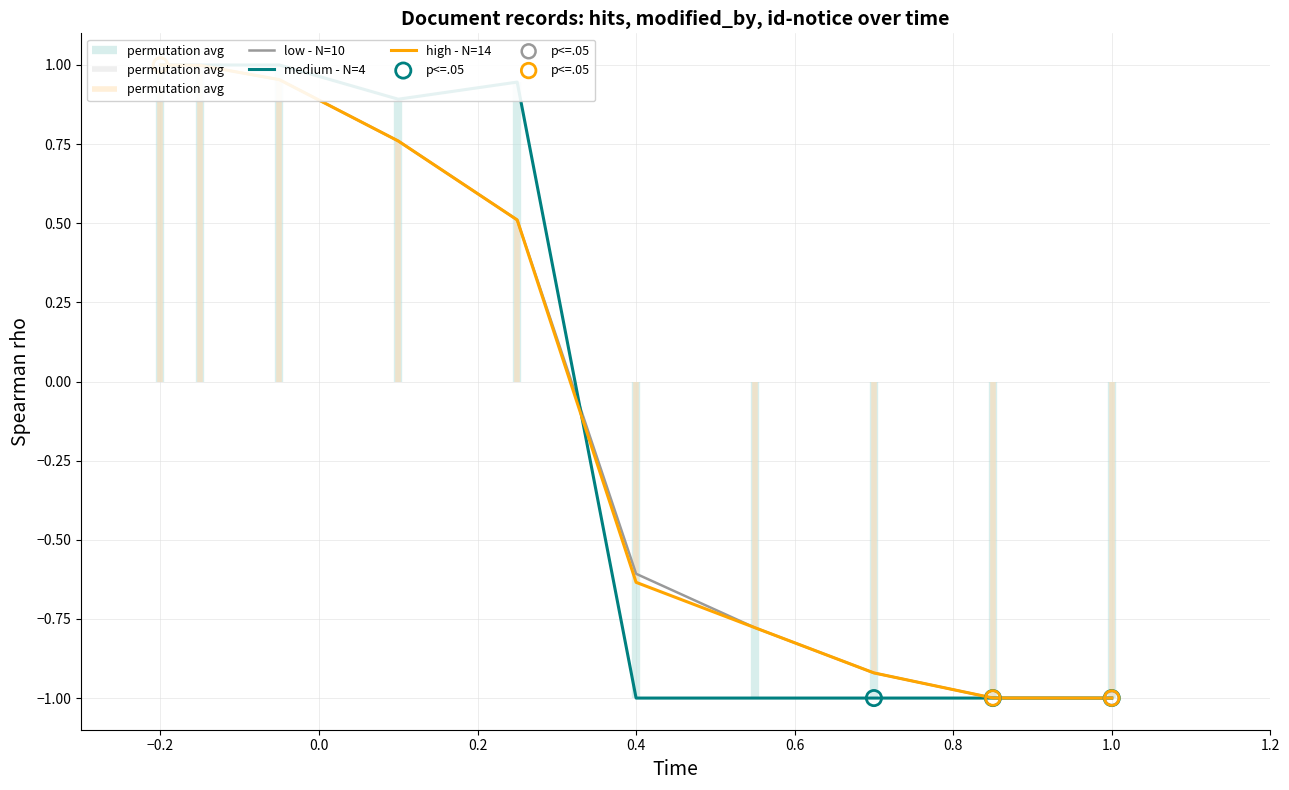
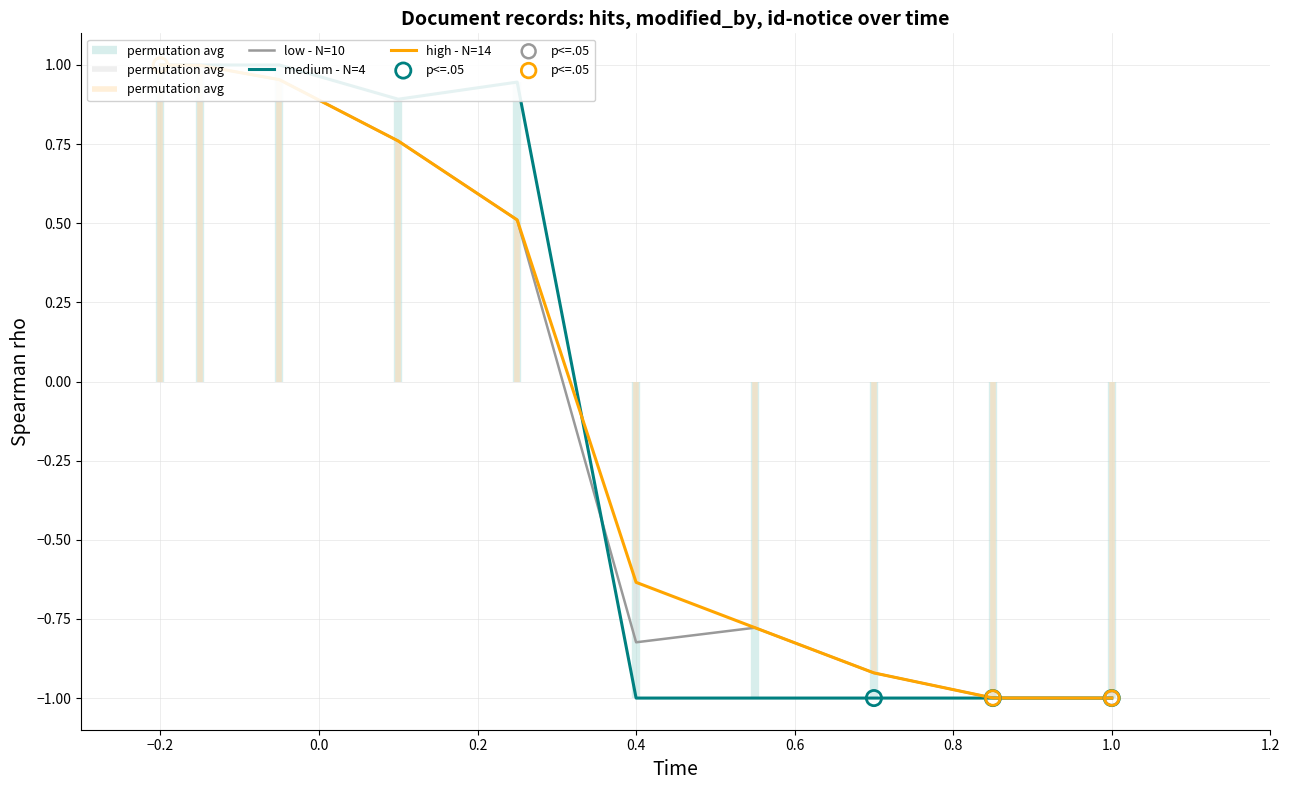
low - N=10, 0.4: -0.61 -> -0.82
